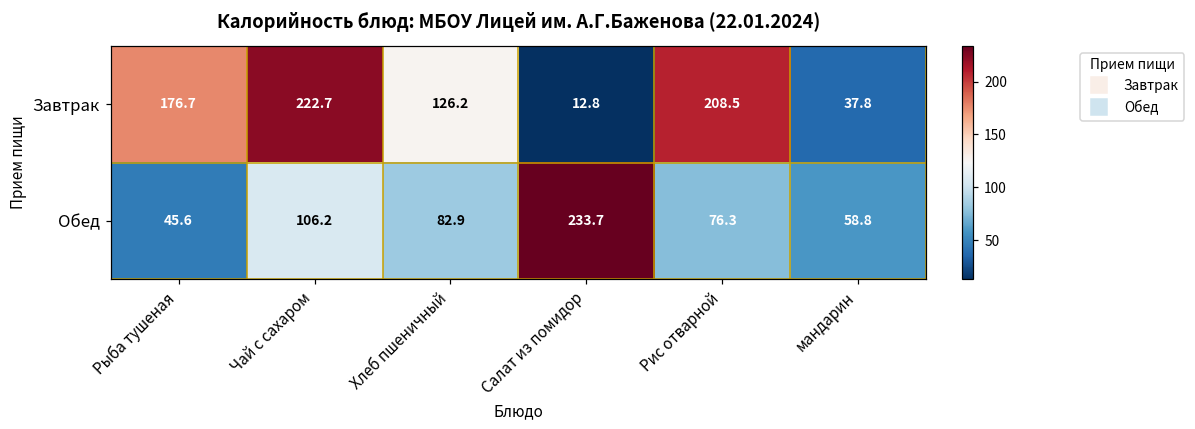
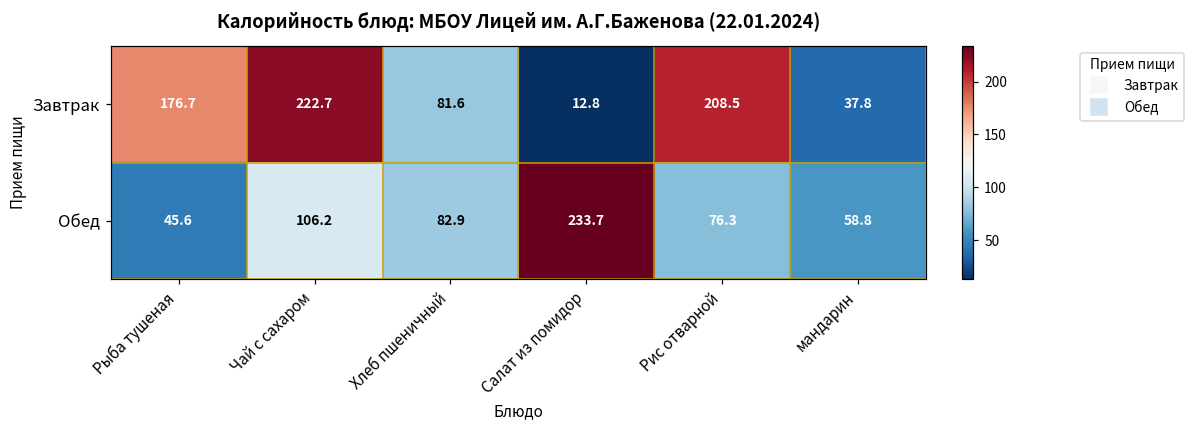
Завтрак, Хлеб пшеничный: 126.2 -> 81.6
